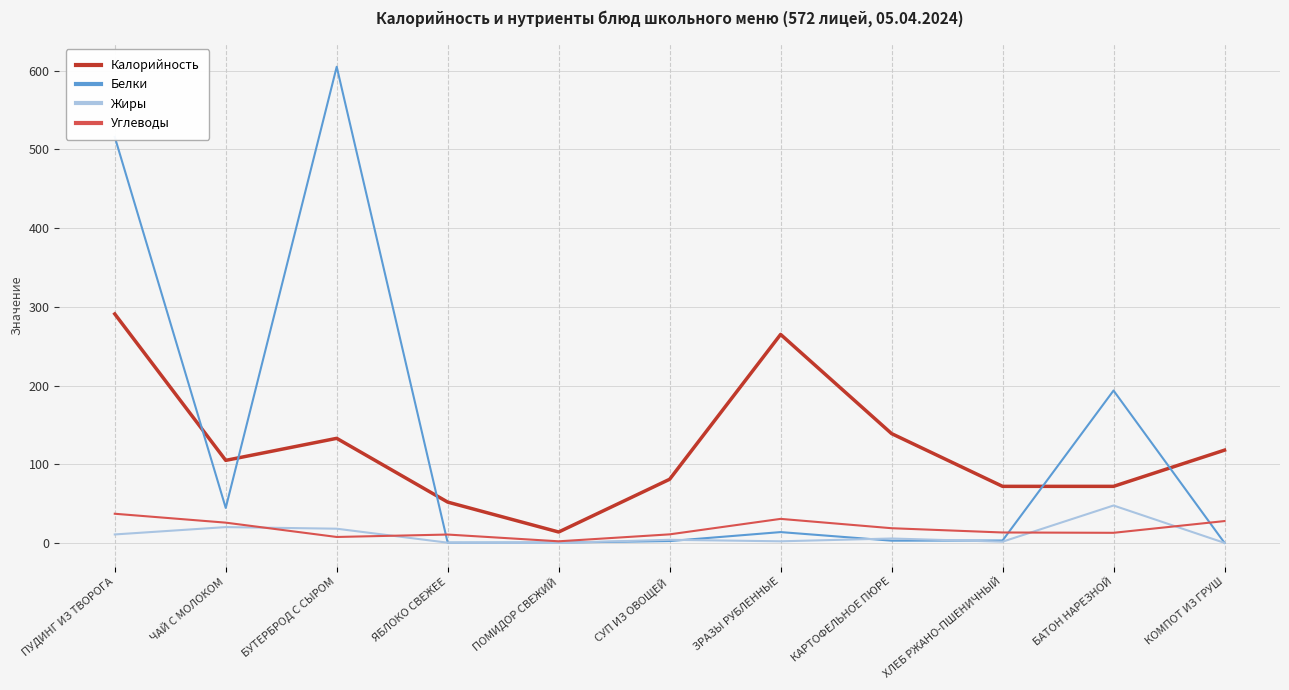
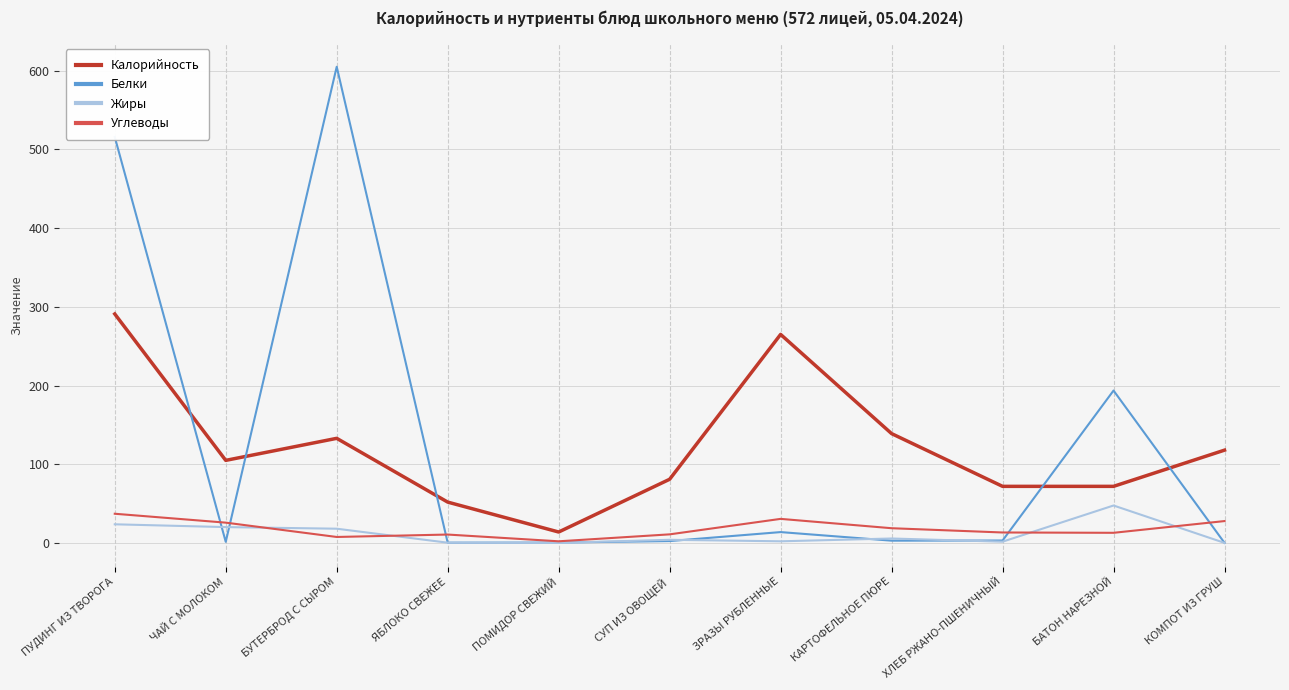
Жиры, ПУДИНГ ИЗ ТВОРОГА: 10 -> 20
Белки, ЧАЙ С МОЛОКОМ: 40 -> 0
